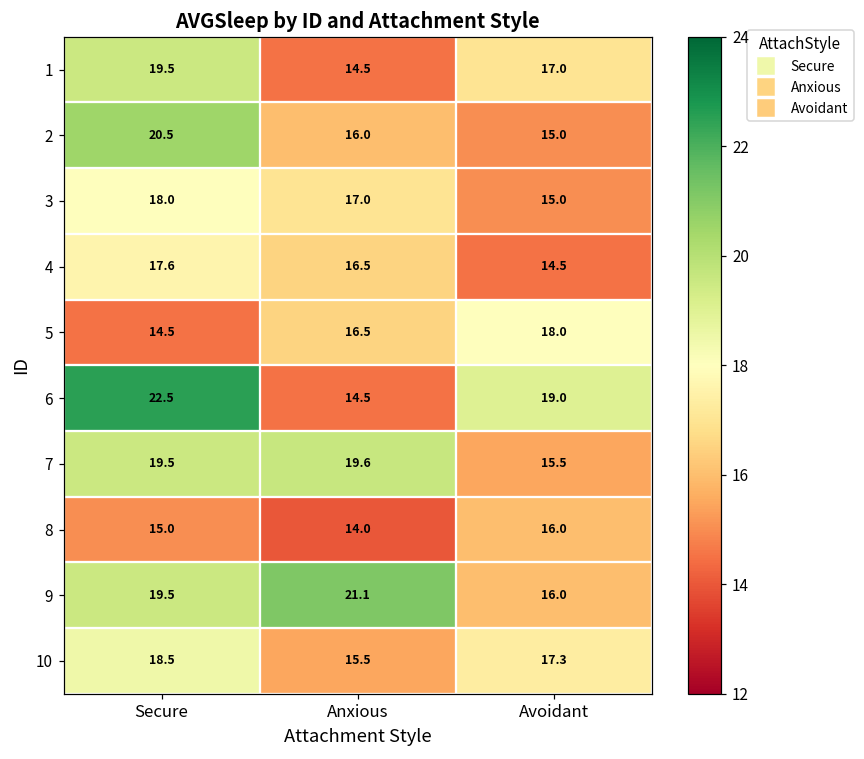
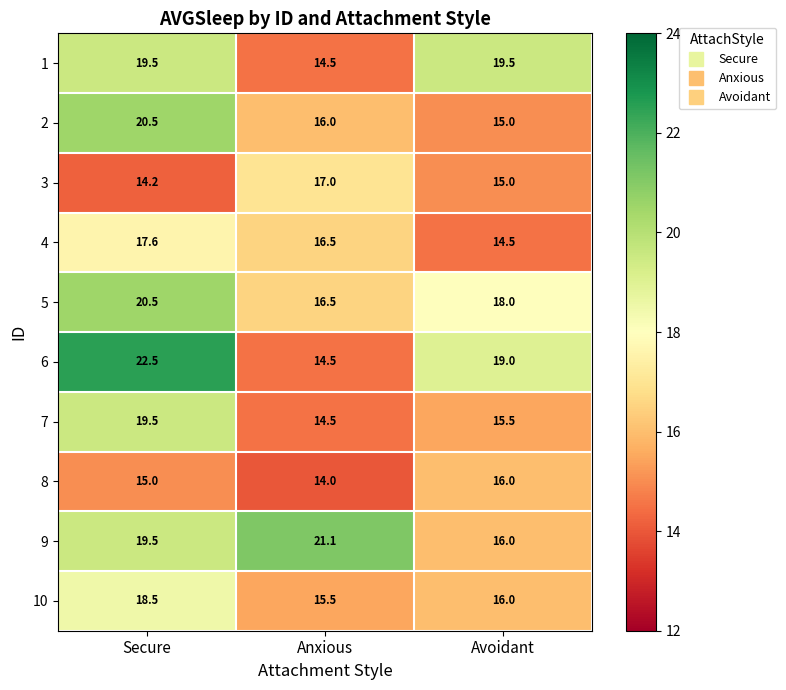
1, Avoidant: 17.0 -> 19.5
3, Secure: 18.0 -> 14.2
5, Secure: 14.5 -> 20.5
7, Anxious: 19.6 -> 14.5
10, Avoidant: 17.3 -> 16.0
